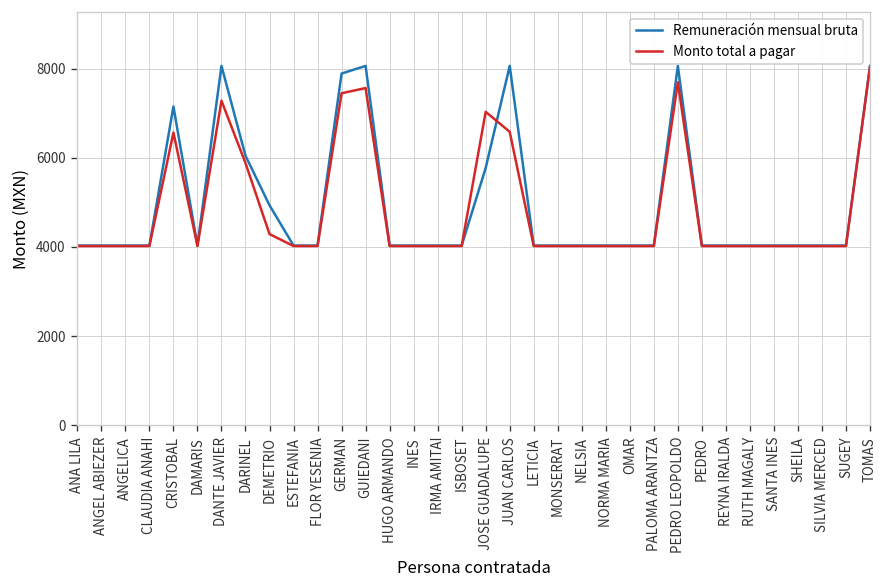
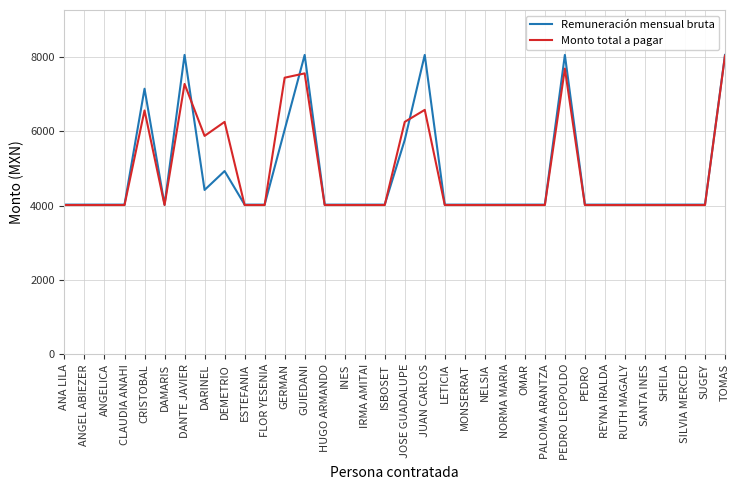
Remuneración mensual bruta, DARINEL: 6000 -> 4400
Monto total a pagar, DEMETRIO: 4300 -> 6300
Remuneración mensual bruta, GERMAN: 7900 -> 6000
Monto total a pagar, JOSE GUADALUPE: 7000 -> 6300
